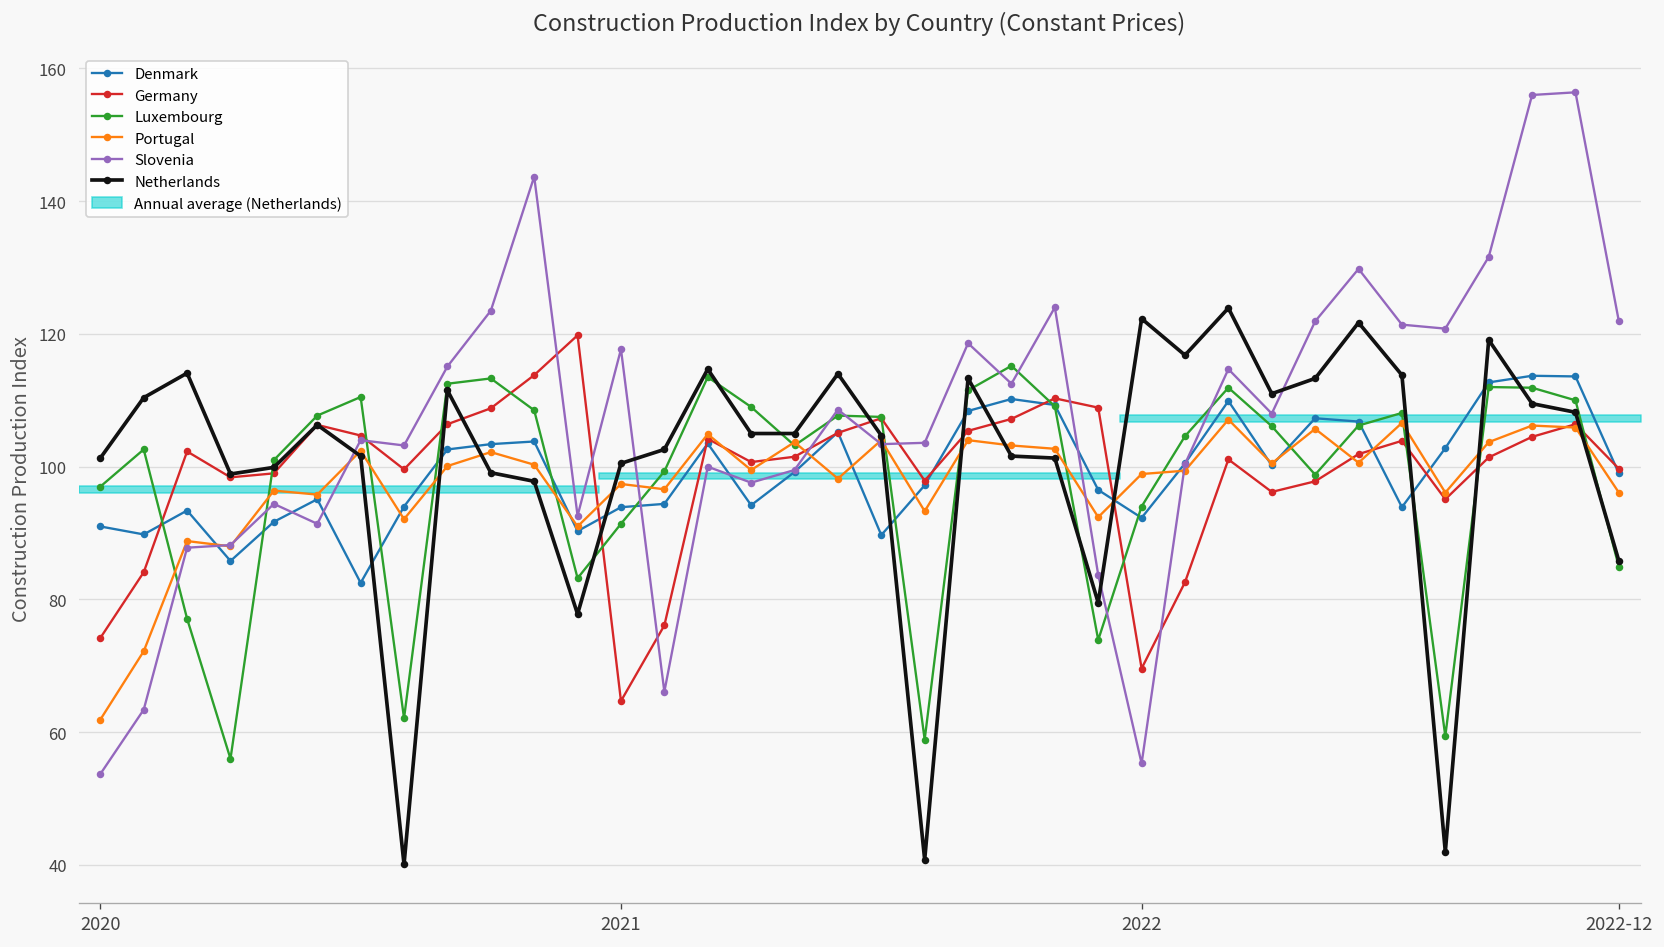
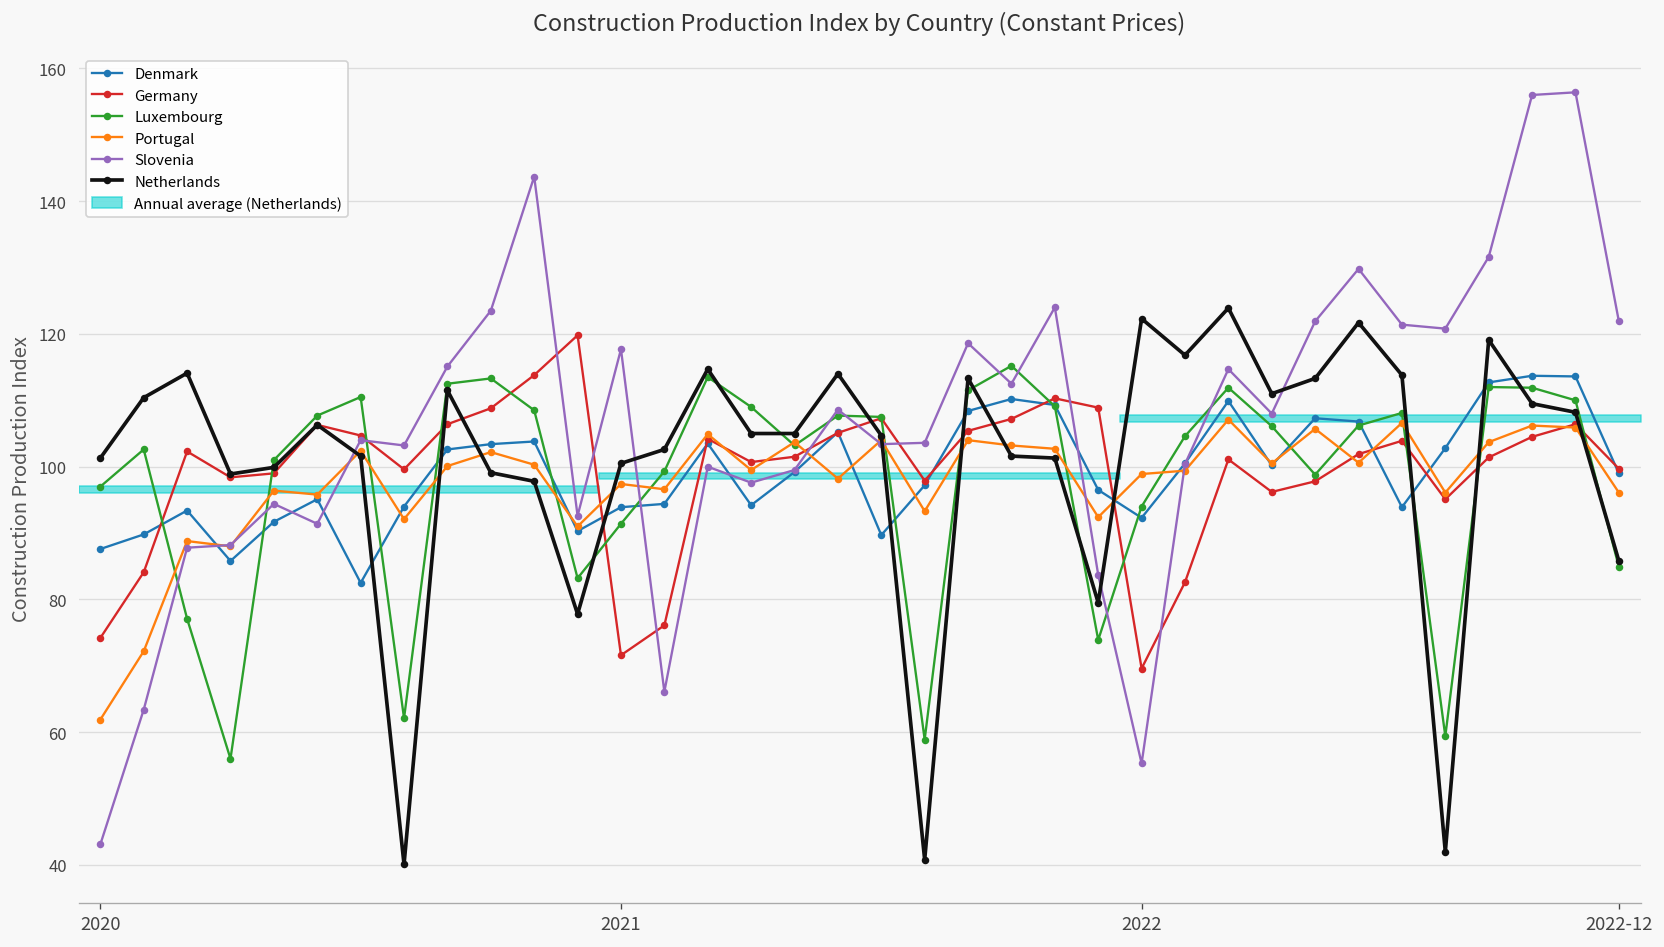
Denmark, 2020: 91 -> 88
Slovenia, 2020: 54 -> 43
Germany, 2021: 65 -> 72
